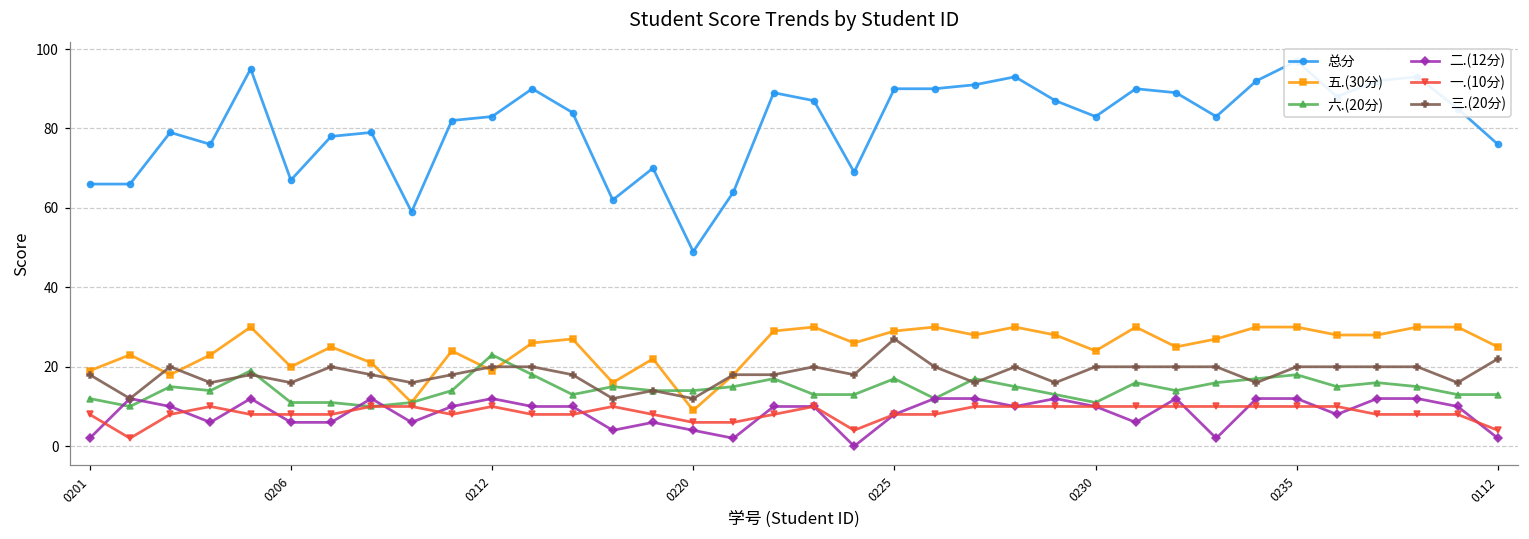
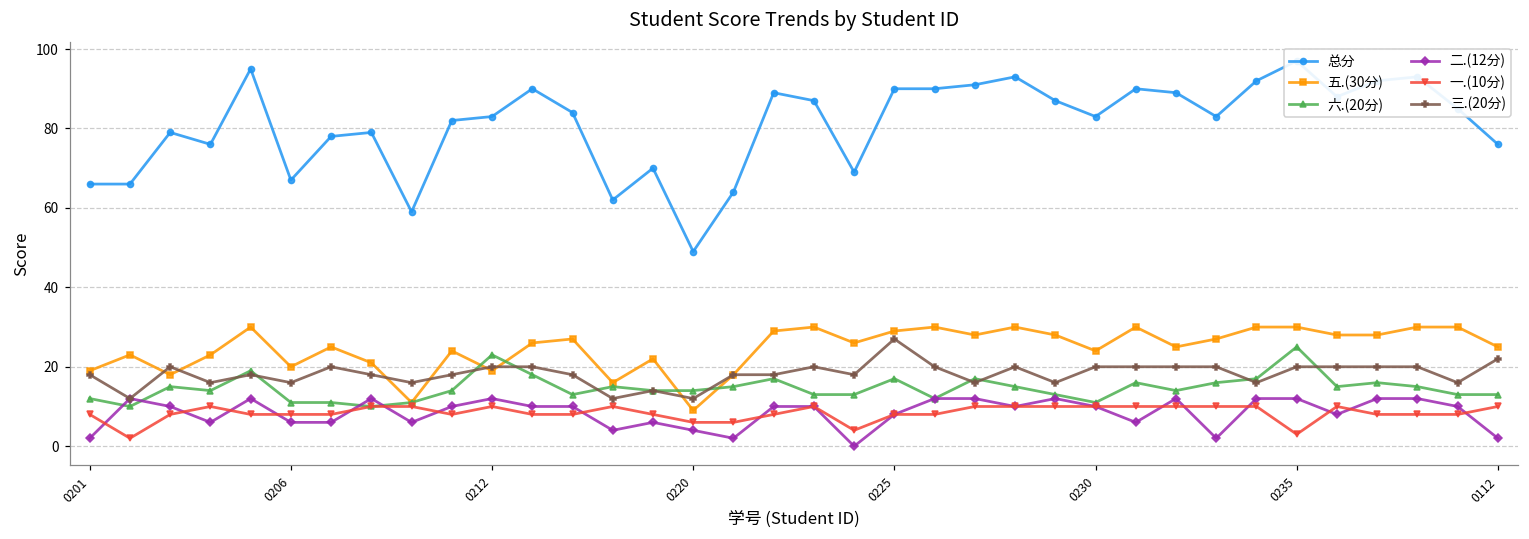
六.(20分), 0235: 18 -> 25
一.(10分), 0235: 10 -> 3
一.(10分), 0112: 4 -> 10
